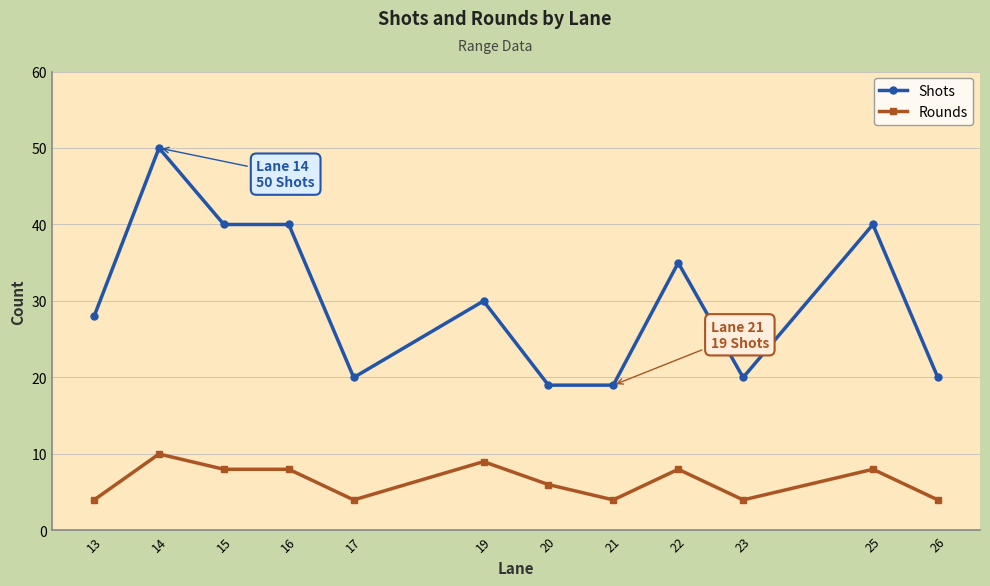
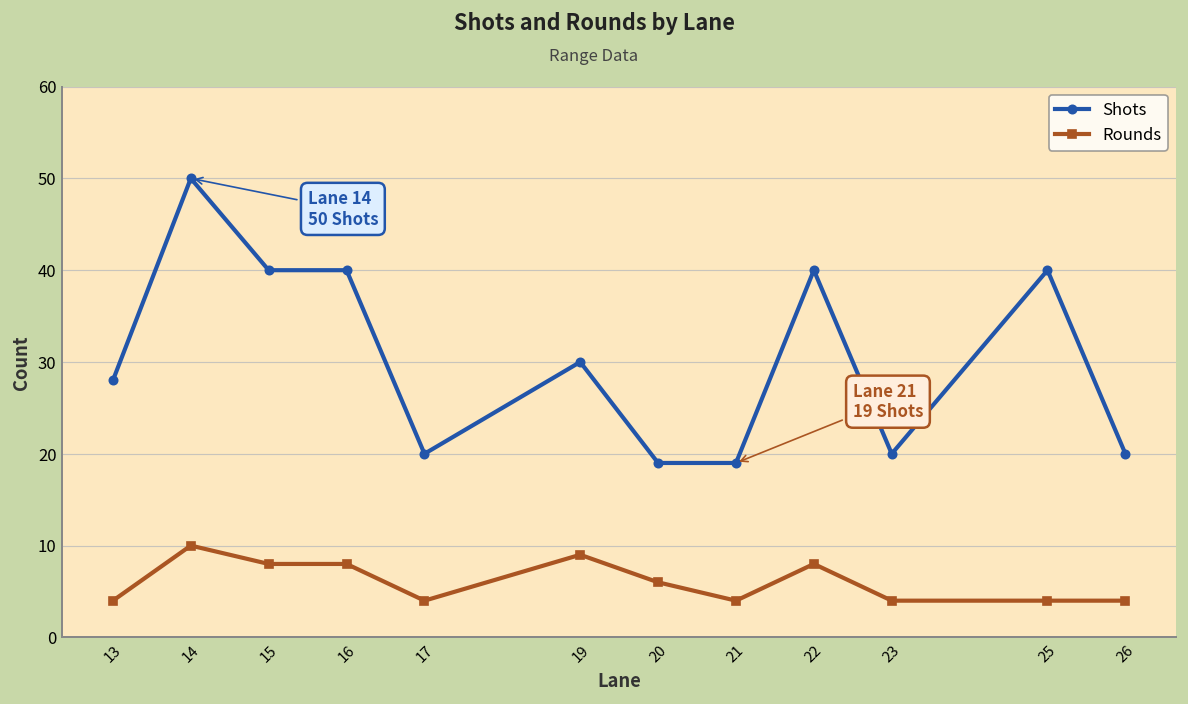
Shots, 22: 35 -> 40
Rounds, 25: 8 -> 4
